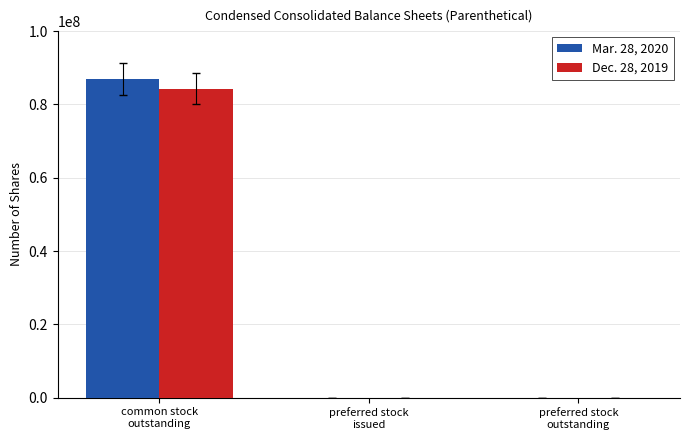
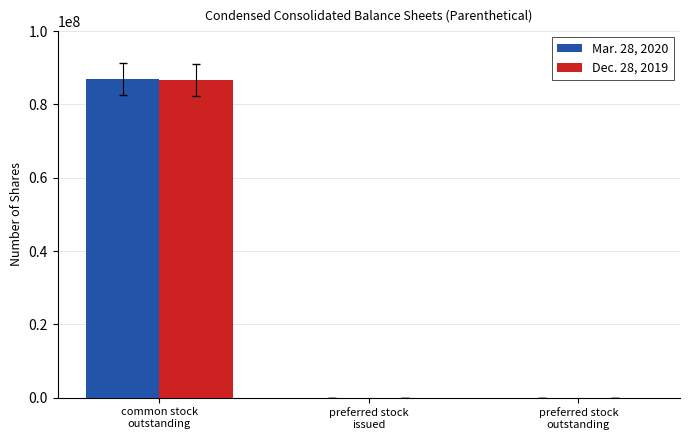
Dec. 28, 2019, common stock outstanding: 84000000 -> 87000000
